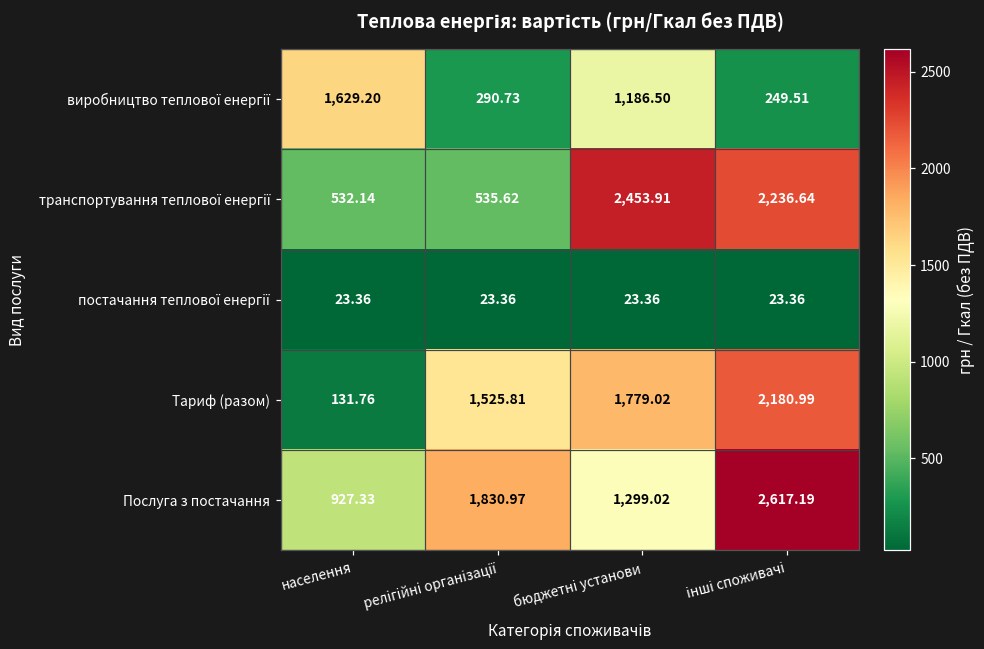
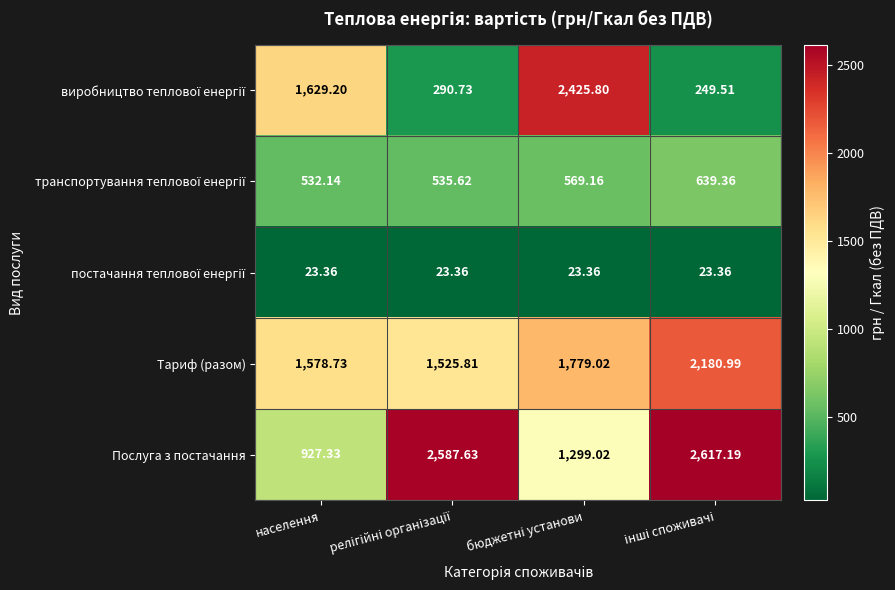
виробництво теплової енергії, бюджетні установи: 1,186.50 -> 2,425.80
транспортування теплової енергії, бюджетні установи: 2,453.91 -> 569.16
транспортування теплової енергії, інші споживачі: 2,236.64 -> 639.36
Тариф (разом), населення: 131.76 -> 1,578.73
Послуга з постачання, релігійні організації: 1,830.97 -> 2,587.63
